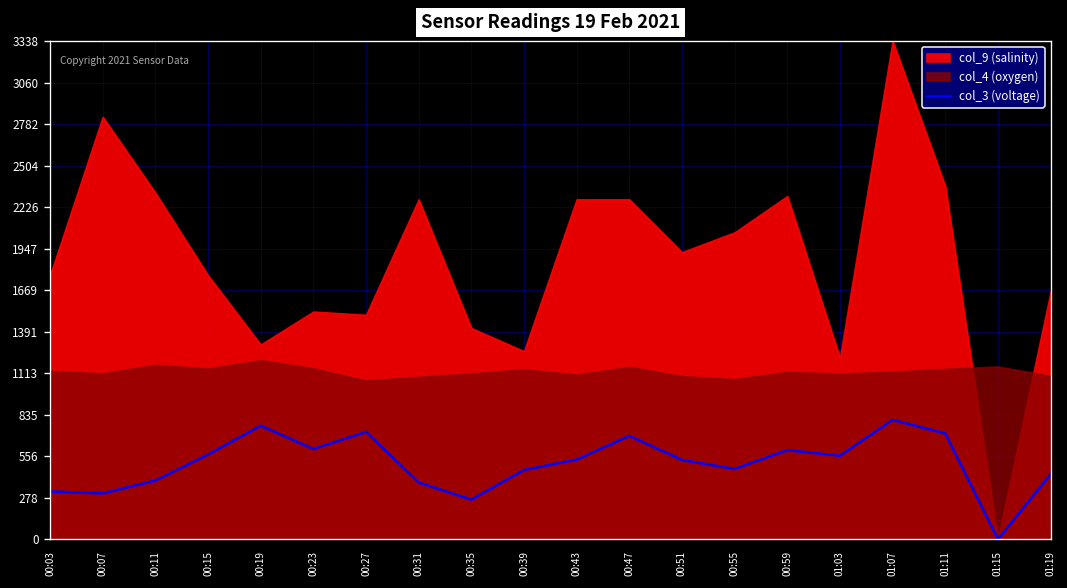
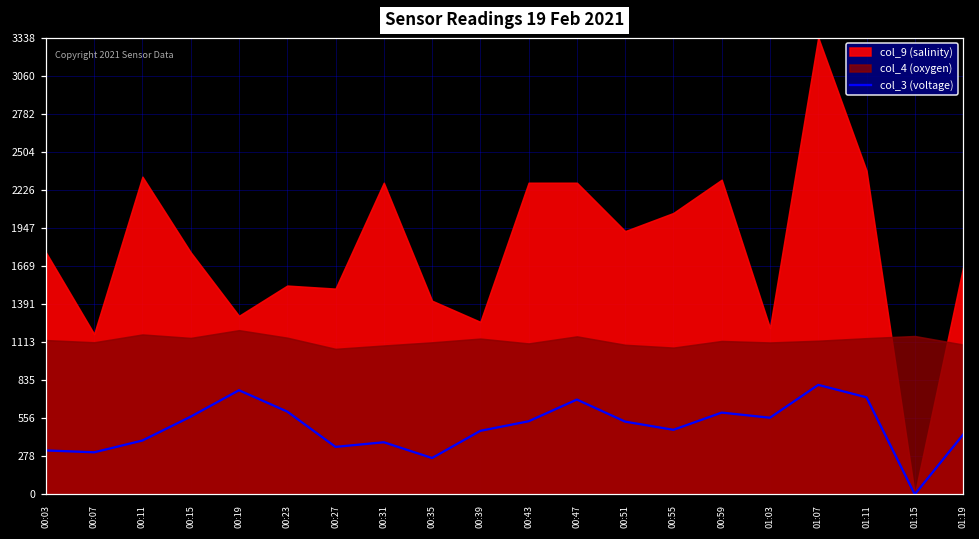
col_9 (salinity), 00:07: 2830 -> 1170
col_3 (voltage), 00:27: 720 -> 350
